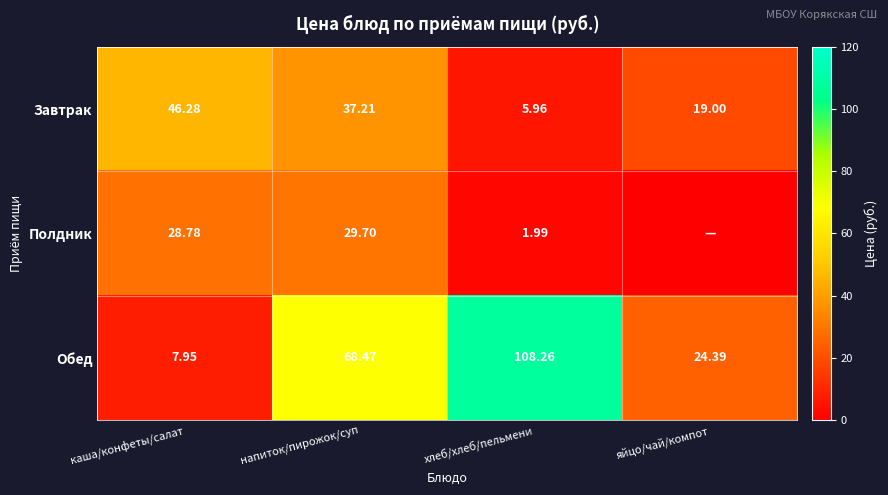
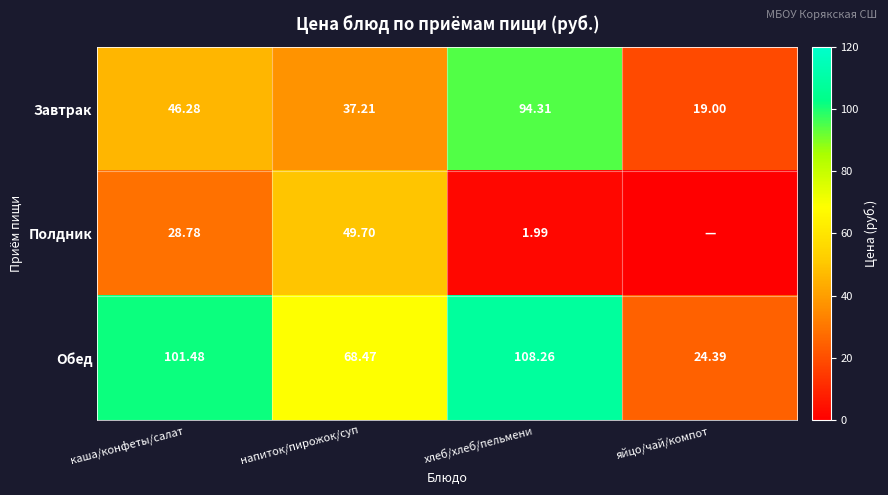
Завтрак, хлеб/хлеб/пельмени: 5.96 -> 94.31
Полдник, напиток/пирожок/суп: 29.70 -> 49.70
Обед, каша/конфеты/салат: 7.95 -> 101.48
